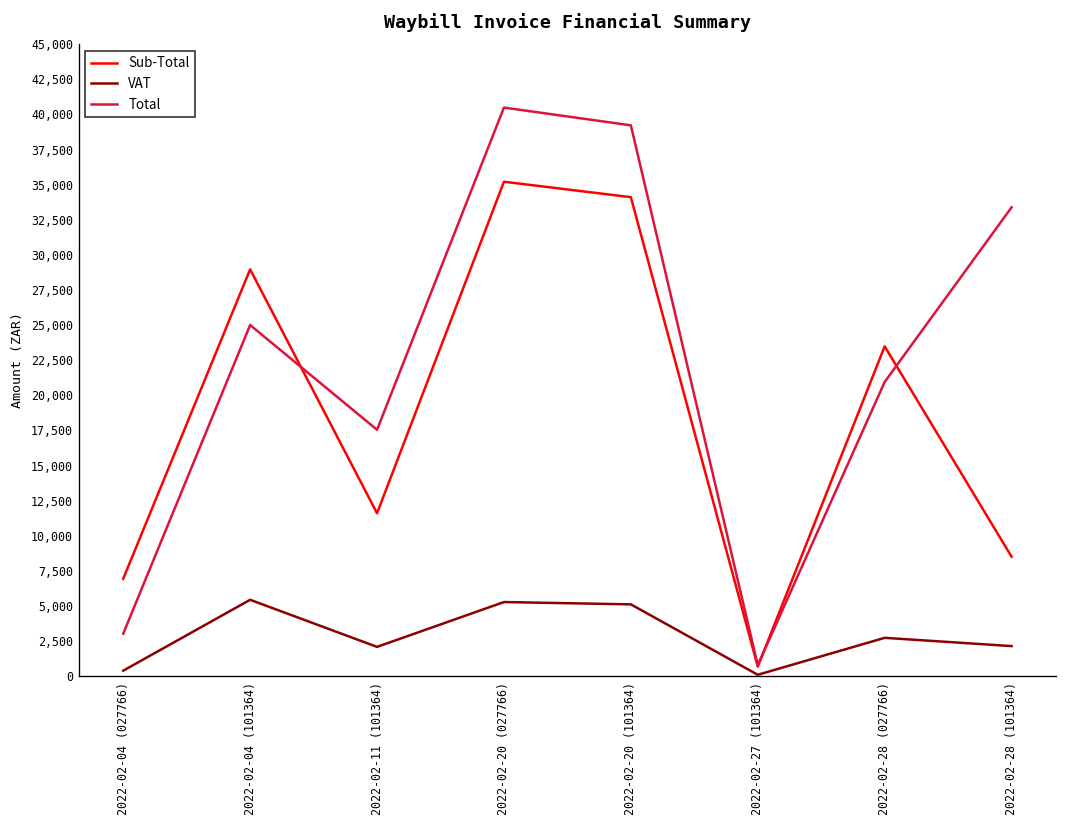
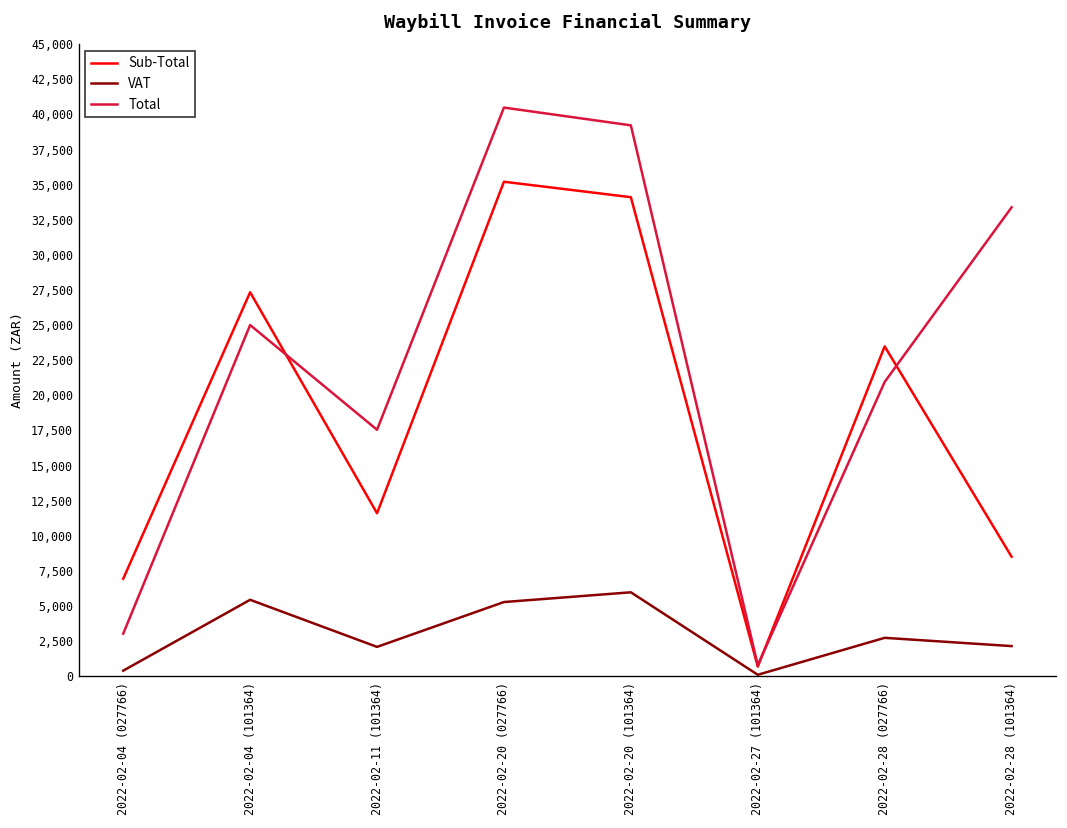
Sub-Total, 2022-02-04 (101364): 29,000 -> 27,300
VAT, 2022-02-20 (101364): 5,100 -> 6,000
